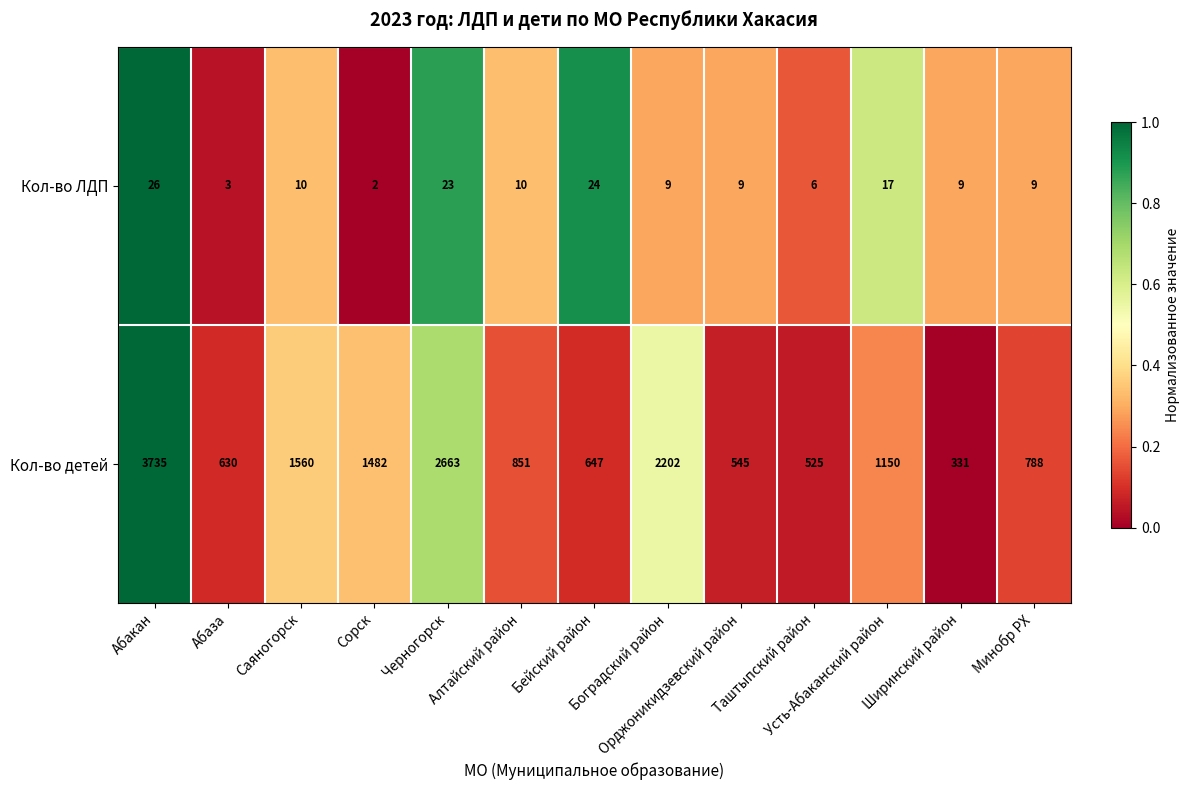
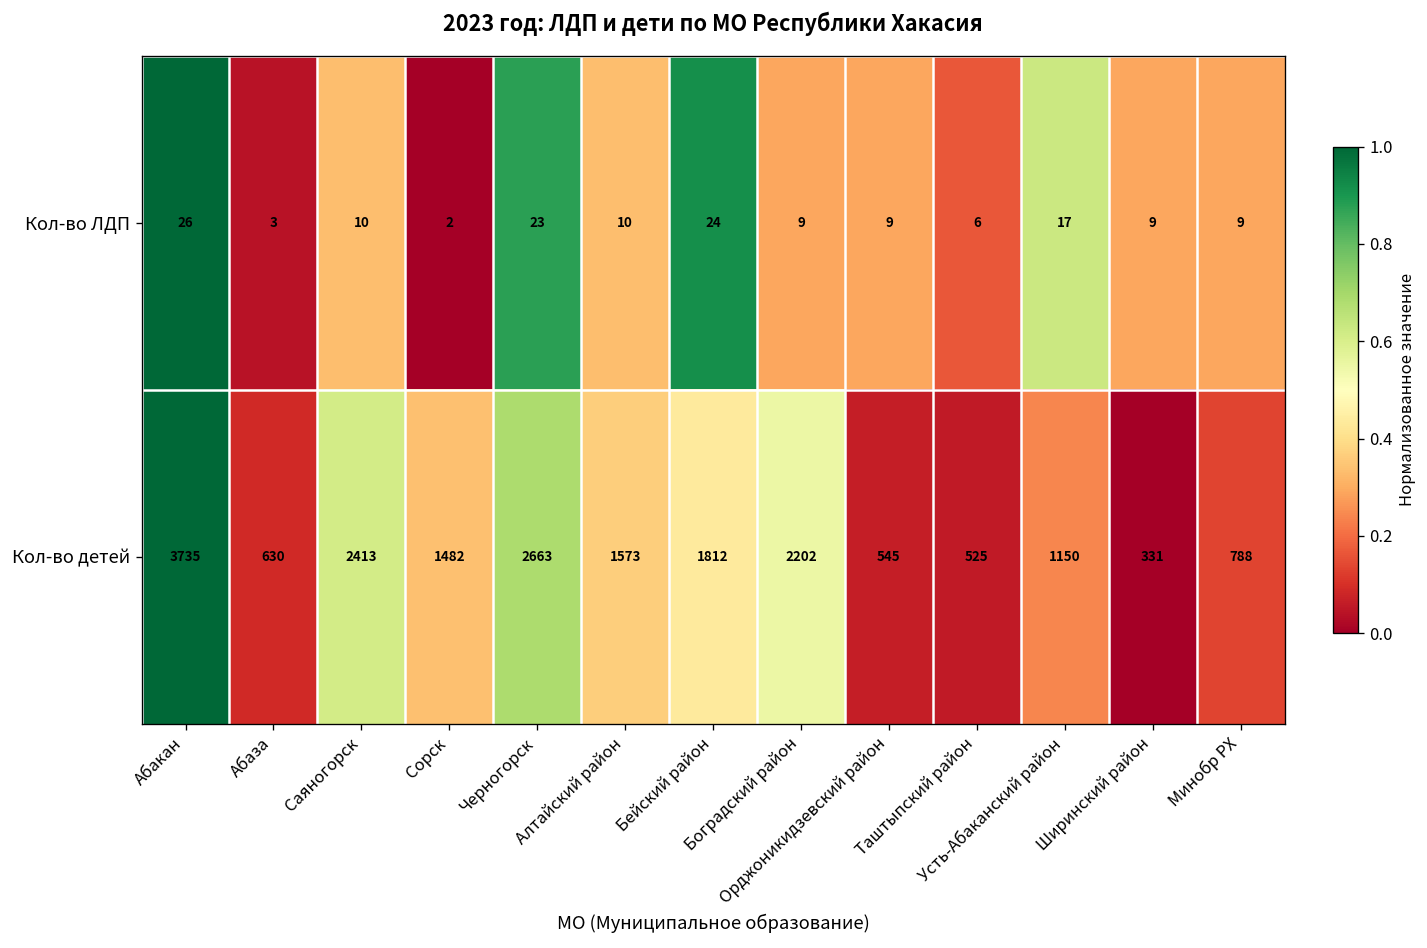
Кол-во детей, Саяногорск: 1560 -> 2413
Кол-во детей, Алтайский район: 851 -> 1573
Кол-во детей, Бейский район: 647 -> 1812
